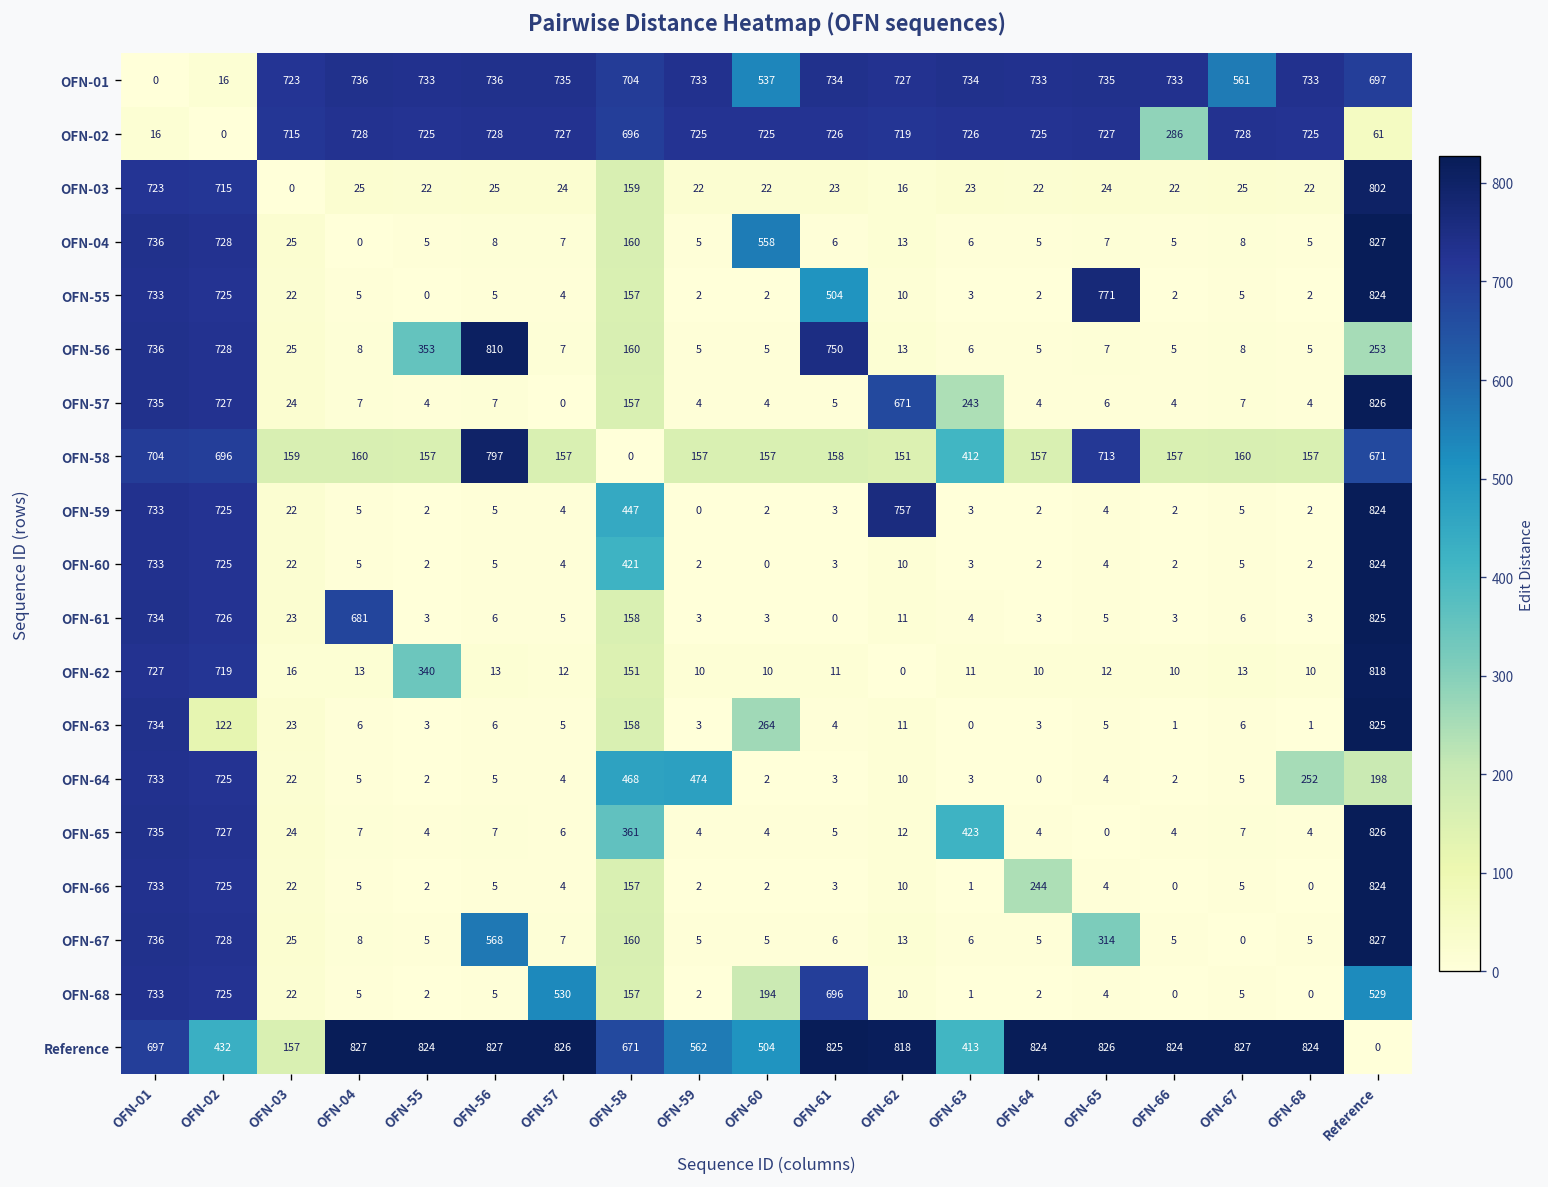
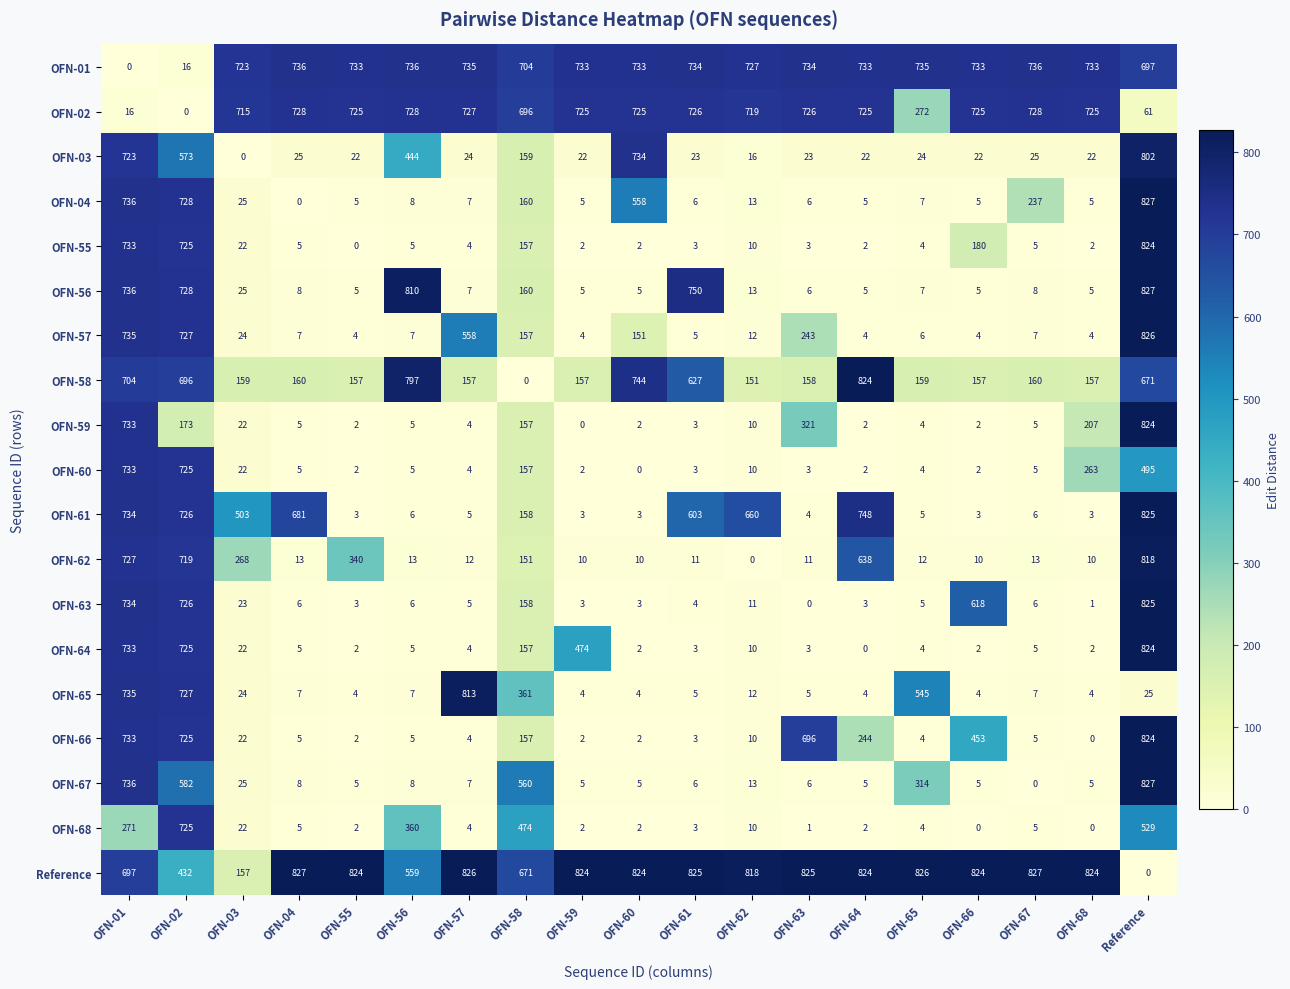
OFN-01, OFN-60: 537 -> 733
OFN-01, OFN-67: 561 -> 736
OFN-02, OFN-65: 727 -> 272
OFN-02, OFN-66: 286 -> 725
OFN-03, OFN-02: 715 -> 573
OFN-03, OFN-56: 25 -> 444
OFN-03, OFN-60: 22 -> 734
OFN-04, OFN-67: 8 -> 237
OFN-55, OFN-61: 504 -> 3
OFN-55, OFN-65: 771 -> 4
OFN-55, OFN-66: 2 -> 180
OFN-56, OFN-55: 353 -> 5
OFN-56, Reference: 253 -> 827
OFN-57, OFN-57: 0 -> 558
OFN-57, OFN-60: 4 -> 151
OFN-57, OFN-62: 671 -> 12
OFN-58, OFN-60: 157 -> 744
OFN-58, OFN-61: 158 -> 627
OFN-58, OFN-63: 412 -> 158
OFN-58, OFN-64: 157 -> 824
OFN-58, OFN-65: 713 -> 159
OFN-59, OFN-02: 725 -> 173
OFN-59, OFN-58: 447 -> 157
OFN-59, OFN-62: 757 -> 10
OFN-59, OFN-63: 3 -> 321
OFN-59, OFN-68: 2 -> 207
OFN-60, OFN-58: 421 -> 157
OFN-60, OFN-68: 2 -> 263
OFN-60, Reference: 824 -> 495
OFN-61, OFN-03: 23 -> 503
OFN-61, OFN-61: 0 -> 603
OFN-61, OFN-62: 11 -> 660
OFN-61, OFN-64: 3 -> 748
OFN-62, OFN-03: 16 -> 268
OFN-62, OFN-64: 10 -> 638
OFN-63, OFN-02: 122 -> 726
OFN-63, OFN-60: 264 -> 3
OFN-63, OFN-66: 1 -> 618
OFN-64, OFN-58: 468 -> 157
OFN-64, OFN-68: 252 -> 2
OFN-64, Reference: 198 -> 824
OFN-65, OFN-57: 6 -> 813
OFN-65, OFN-63: 423 -> 5
OFN-65, OFN-65: 0 -> 545
OFN-65, Reference: 826 -> 25
OFN-66, OFN-63: 1 -> 696
OFN-66, OFN-66: 0 -> 453
OFN-67, OFN-02: 728 -> 582
OFN-67, OFN-56: 568 -> 8
OFN-67, OFN-58: 160 -> 560
OFN-68, OFN-01: 733 -> 271
OFN-68, OFN-56: 5 -> 360
OFN-68, OFN-57: 530 -> 4
OFN-68, OFN-58: 157 -> 474
OFN-68, OFN-60: 194 -> 2
OFN-68, OFN-61: 696 -> 3
Reference, OFN-56: 827 -> 559
Reference, OFN-59: 562 -> 824
Reference, OFN-60: 504 -> 824
Reference, OFN-63: 413 -> 825
